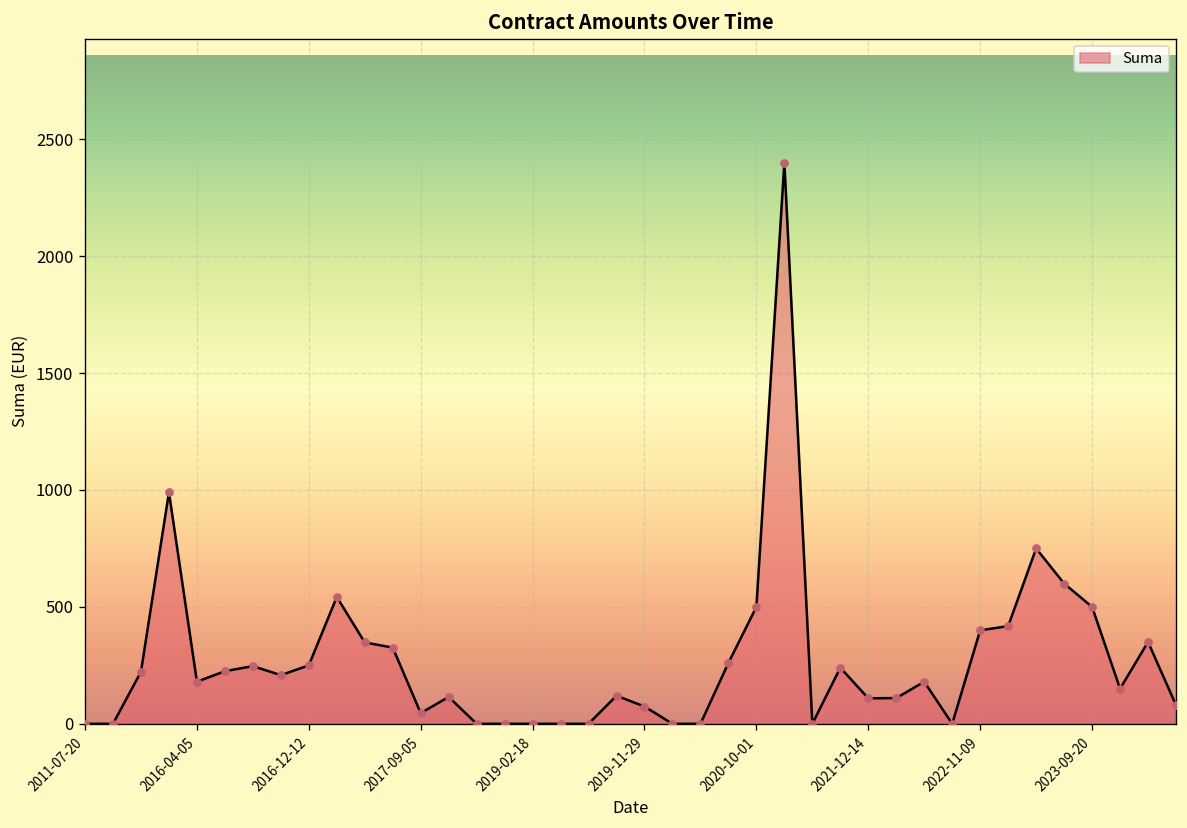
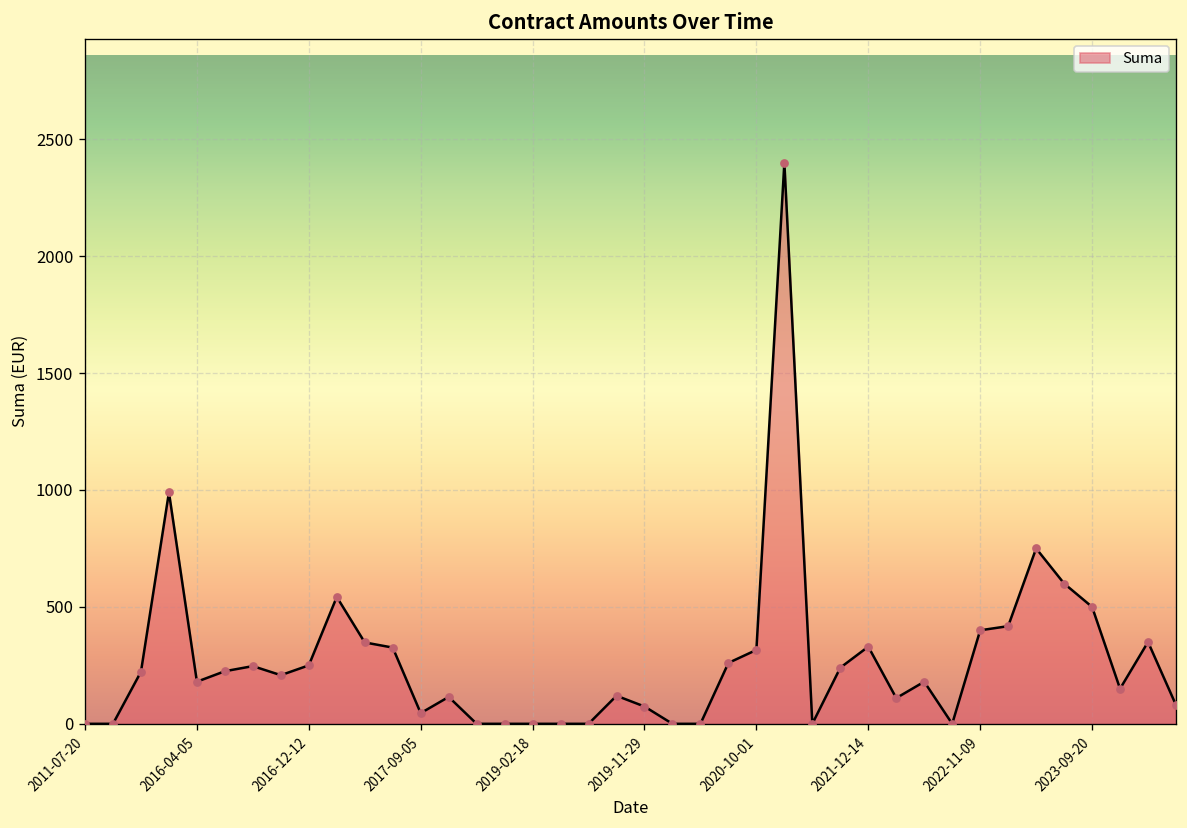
2020-10-01: 500 -> 320
2021-12-14: 110 -> 330
